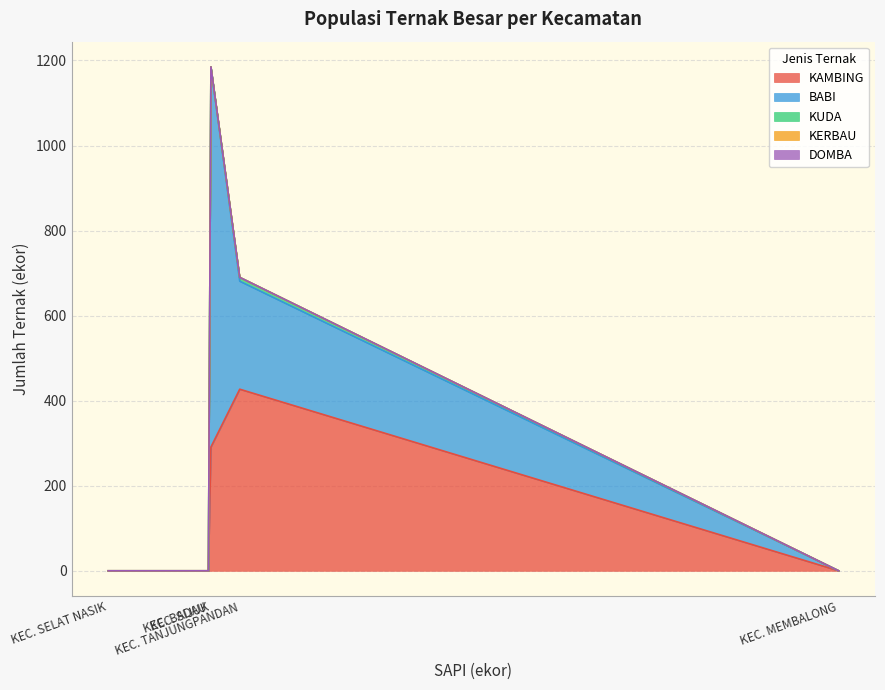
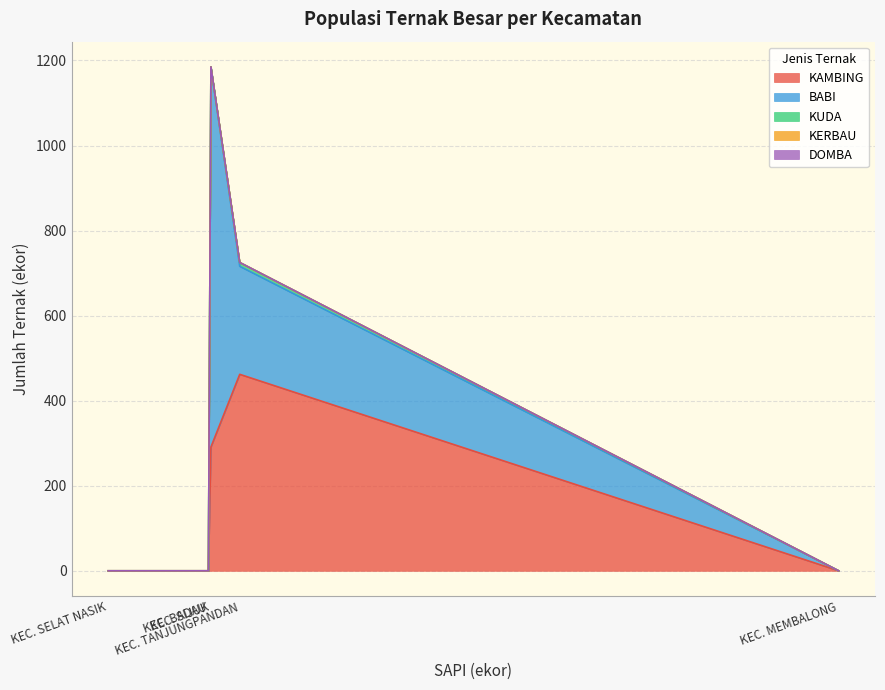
KAMBING, KEC. TANJUNGPANDAN: 430 -> 460
